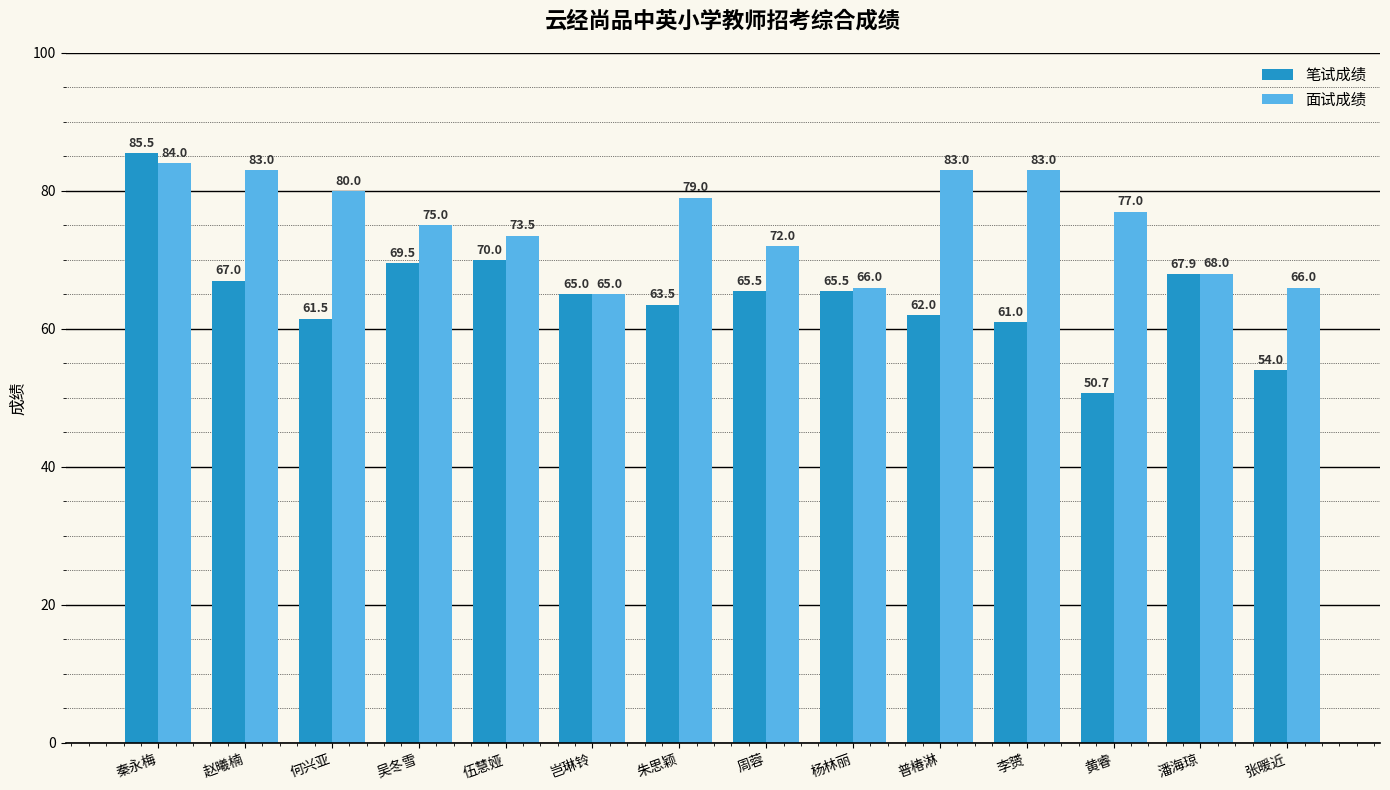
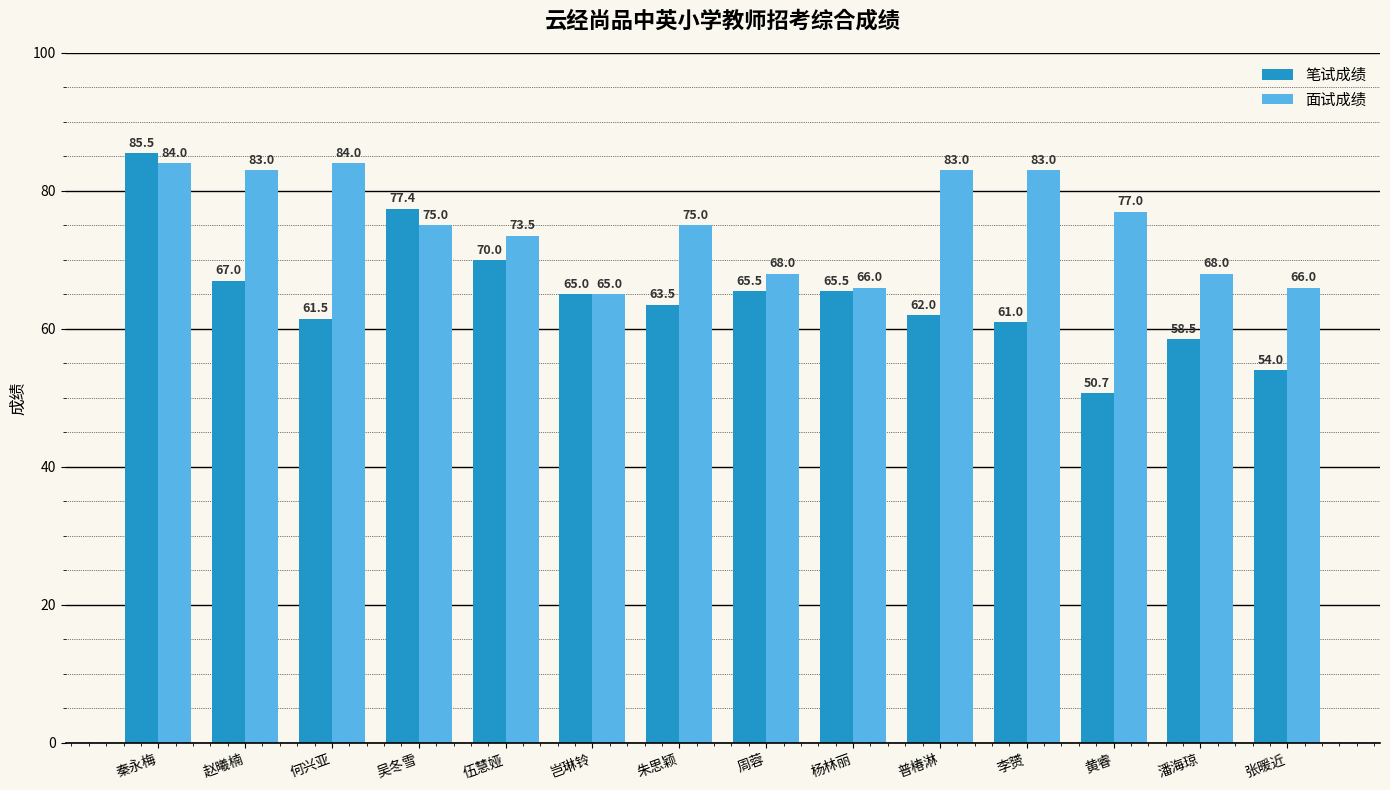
面试成绩, 何兴亚: 80.0 -> 84.0
笔试成绩, 吴冬雪: 69.5 -> 77.4
面试成绩, 朱思颖: 79.0 -> 75.0
面试成绩, 周蓉: 72.0 -> 68.0
笔试成绩, 潘海琼: 67.9 -> 58.5
